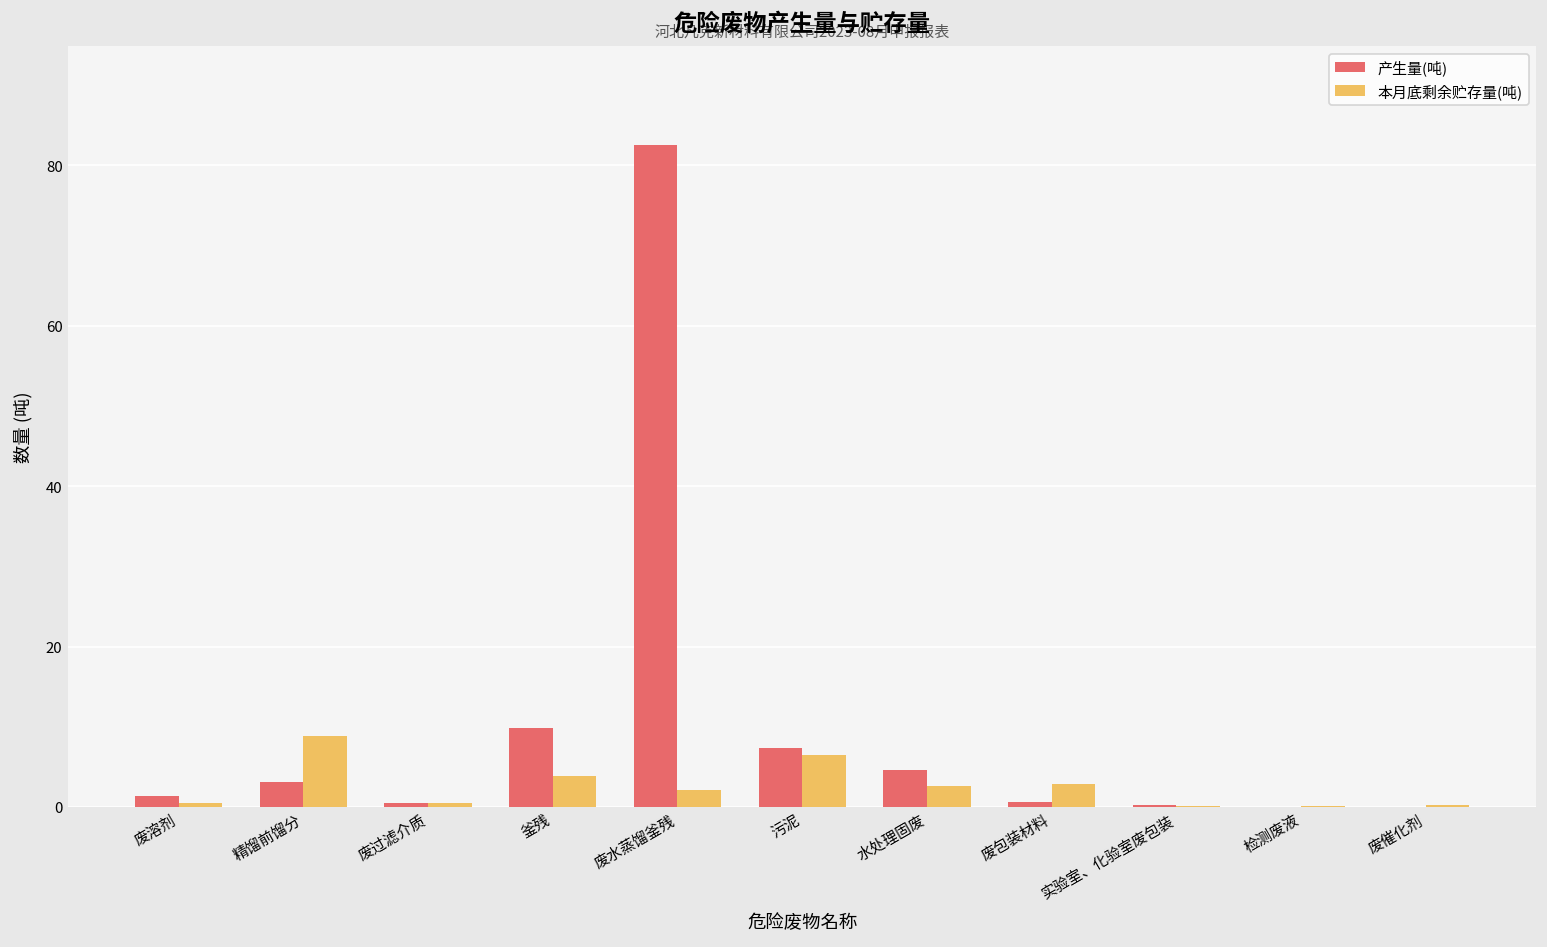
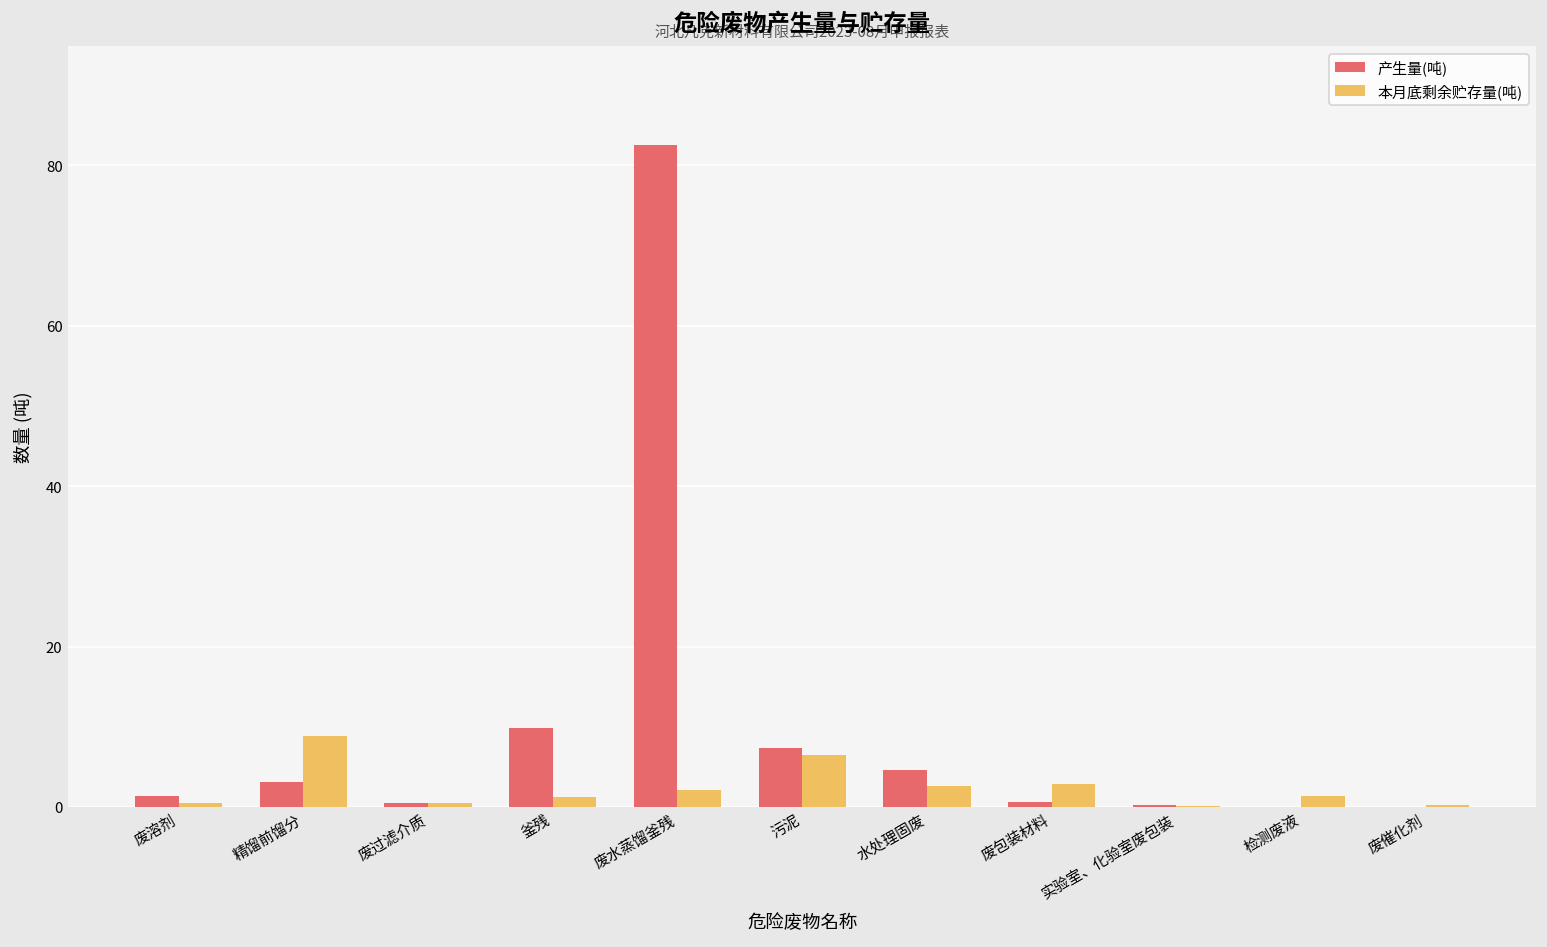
本月底剩余贮存量(吨), 釜残: 4 -> 1
本月底剩余贮存量(吨), 检测废液: 0 -> 1
